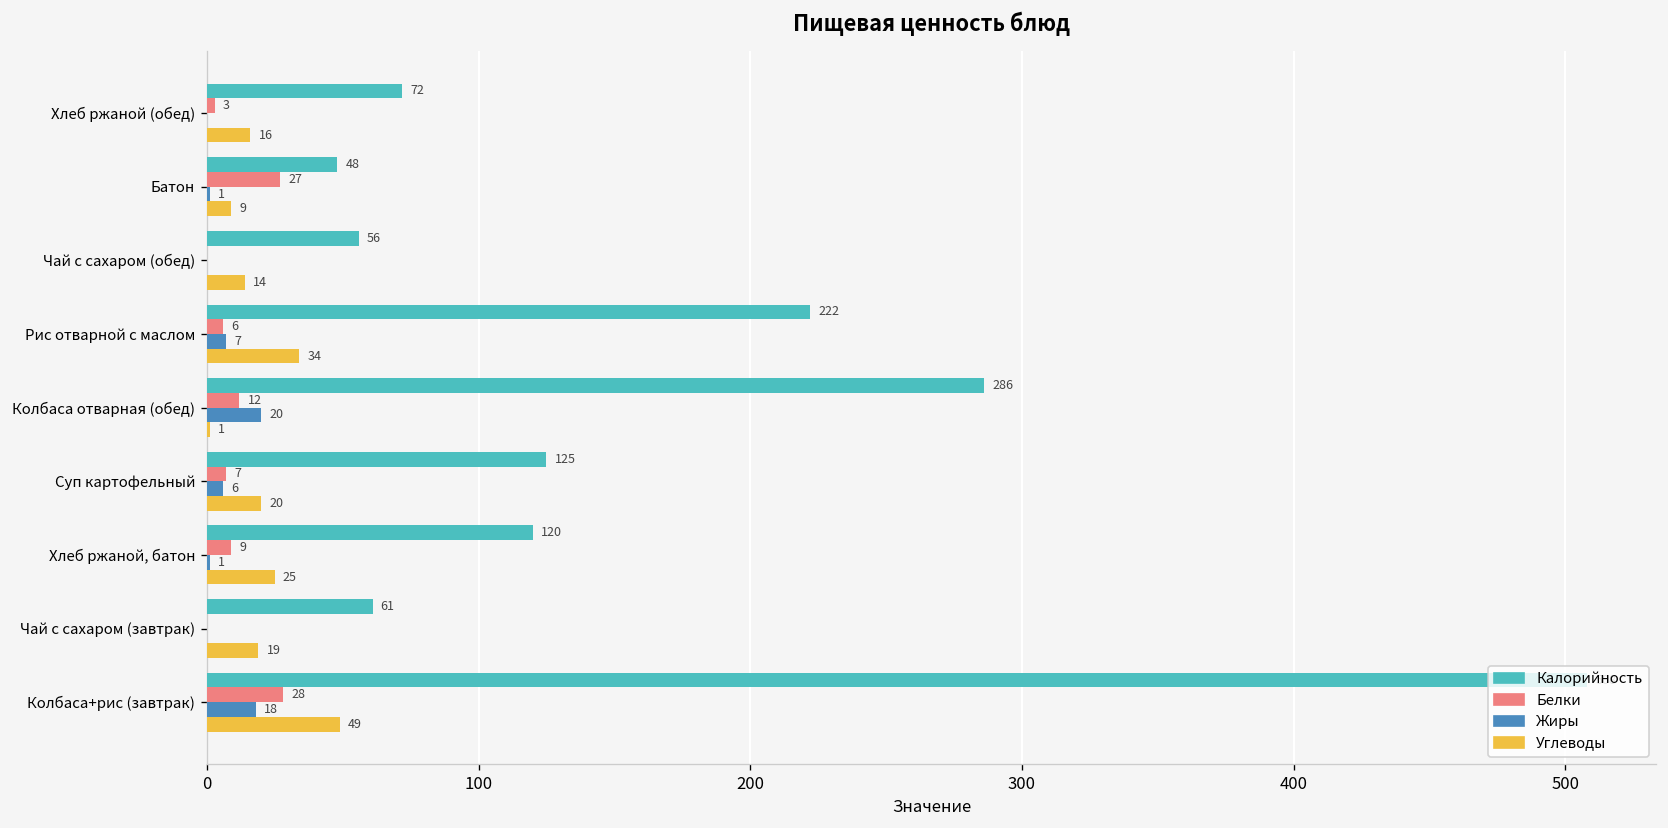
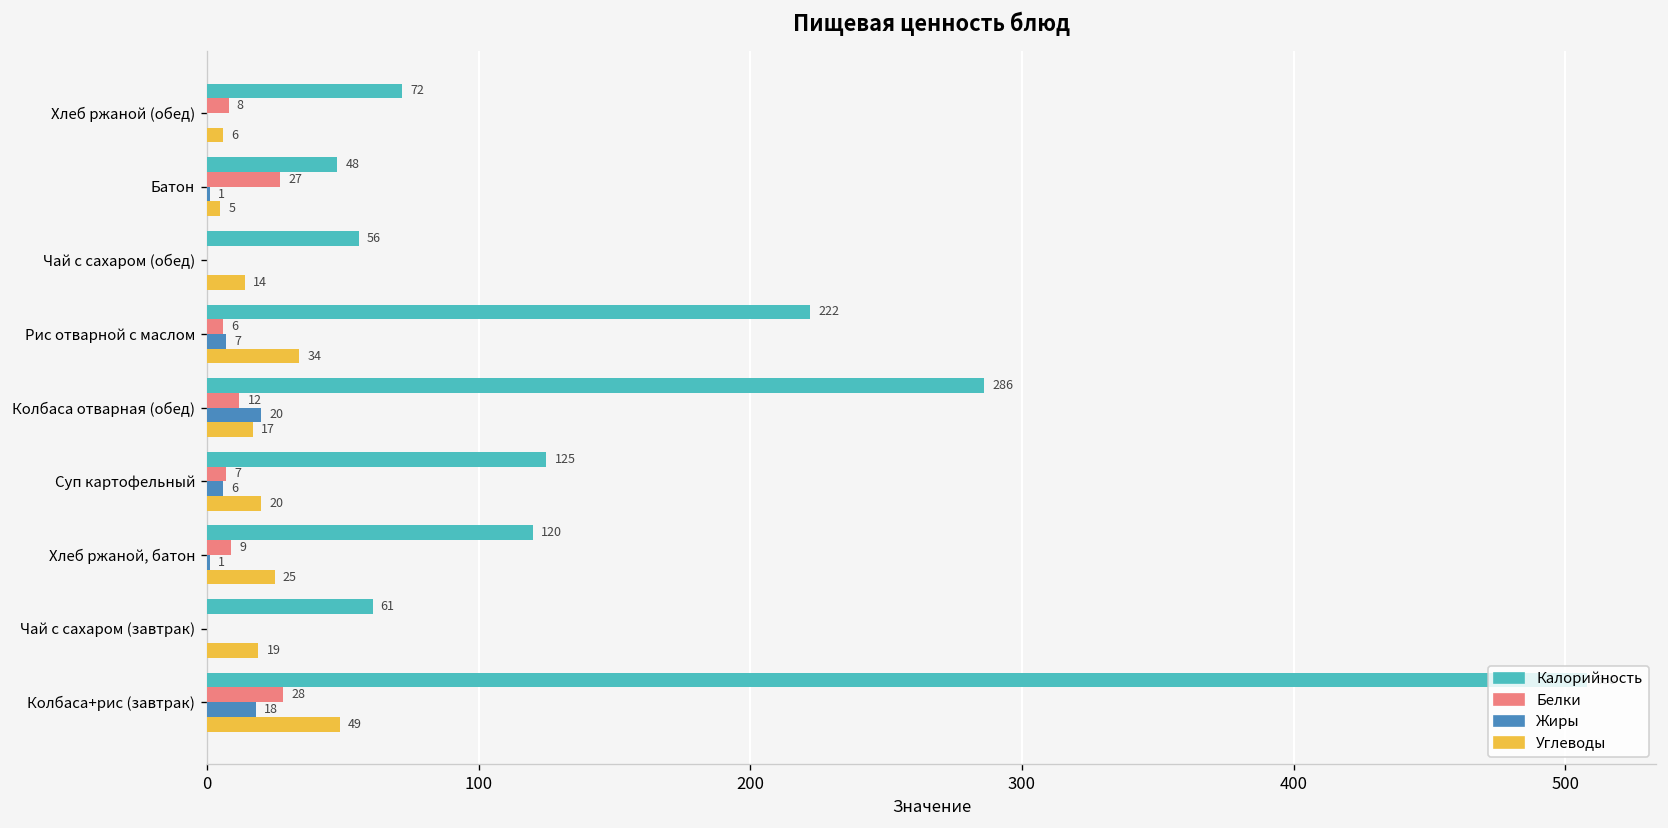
Белки, Хлеб ржаной (обед): 3 -> 8
Углеводы, Хлеб ржаной (обед): 16 -> 6
Углеводы, Батон: 9 -> 5
Углеводы, Колбаса отварная (обед): 1 -> 17
